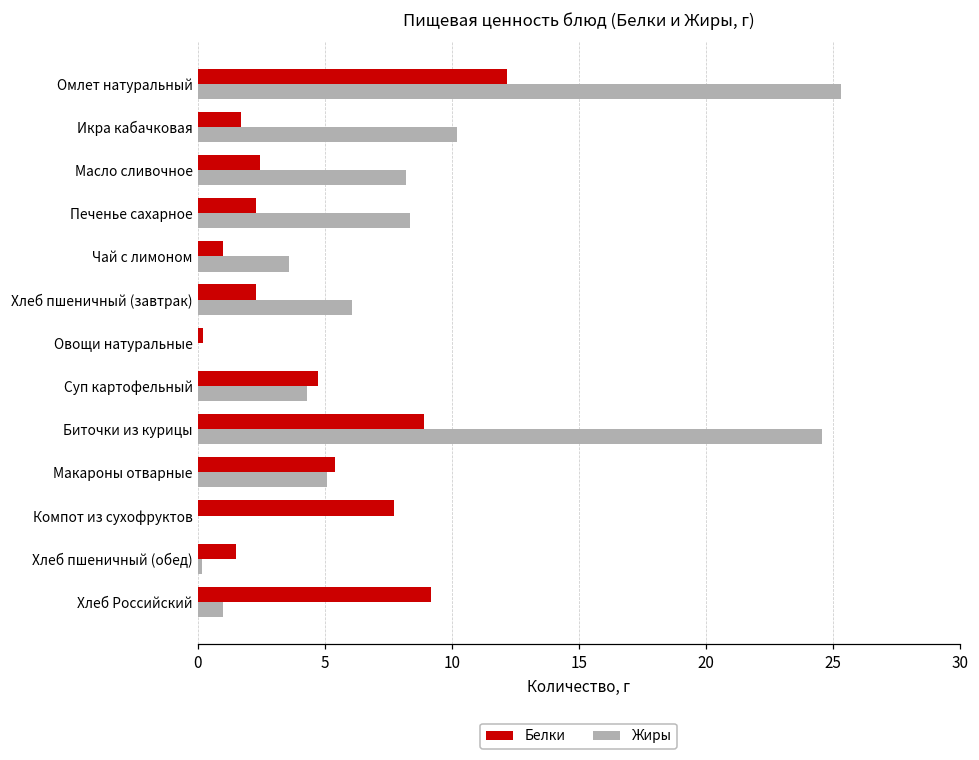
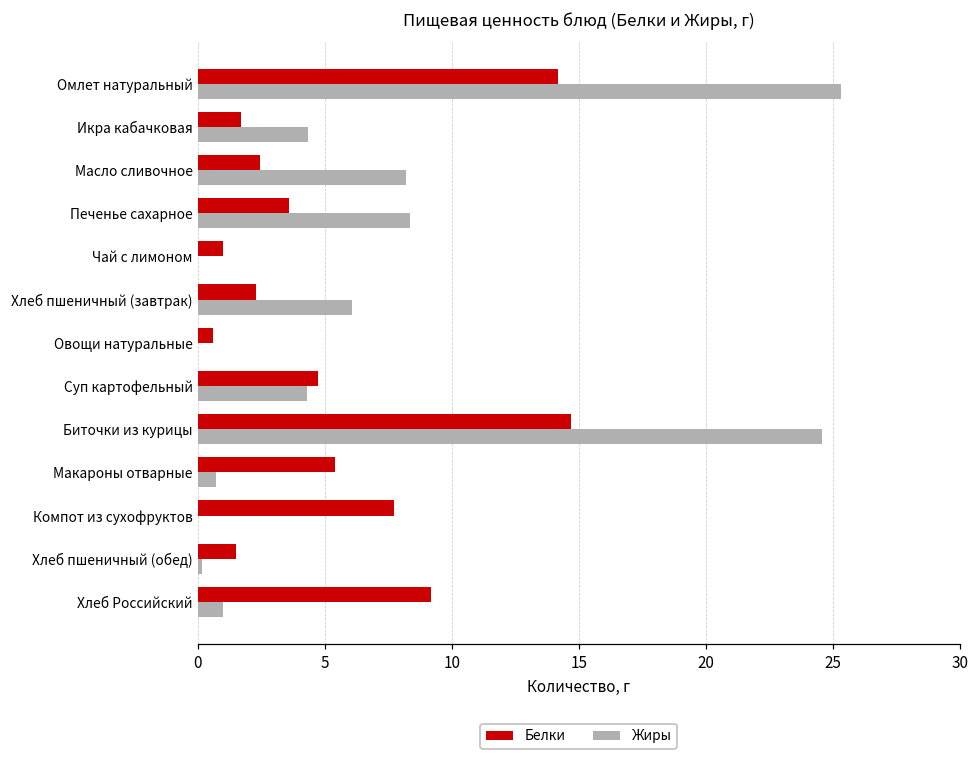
Белки, Омлет натуральный: 12.2 -> 14.2
Жиры, Икра кабачковая: 10.2 -> 4.3
Белки, Печенье сахарное: 2.3 -> 3.6
Жиры, Чай с лимоном: 3.6 -> 0.0
Белки, Овощи натуральные: 0.2 -> 0.6
Белки, Биточки из курицы: 8.9 -> 14.7
Жиры, Макароны отварные: 5.1 -> 0.7
